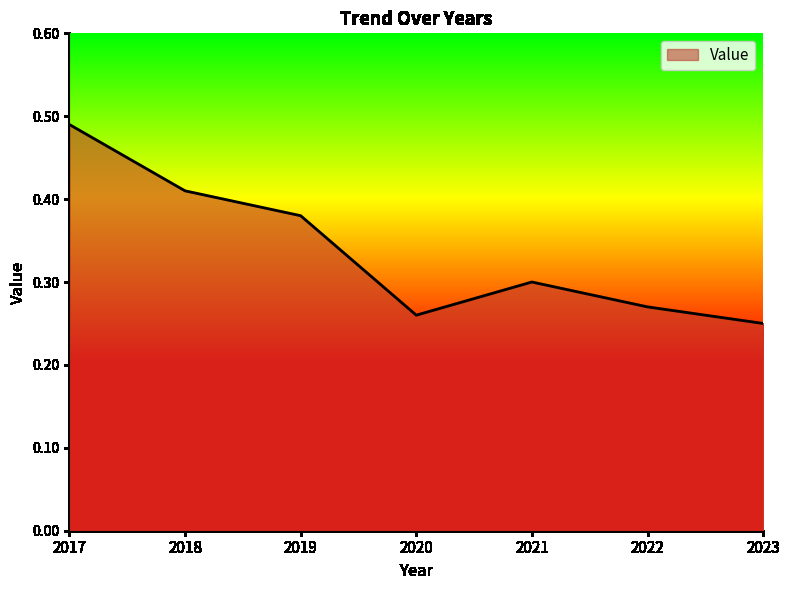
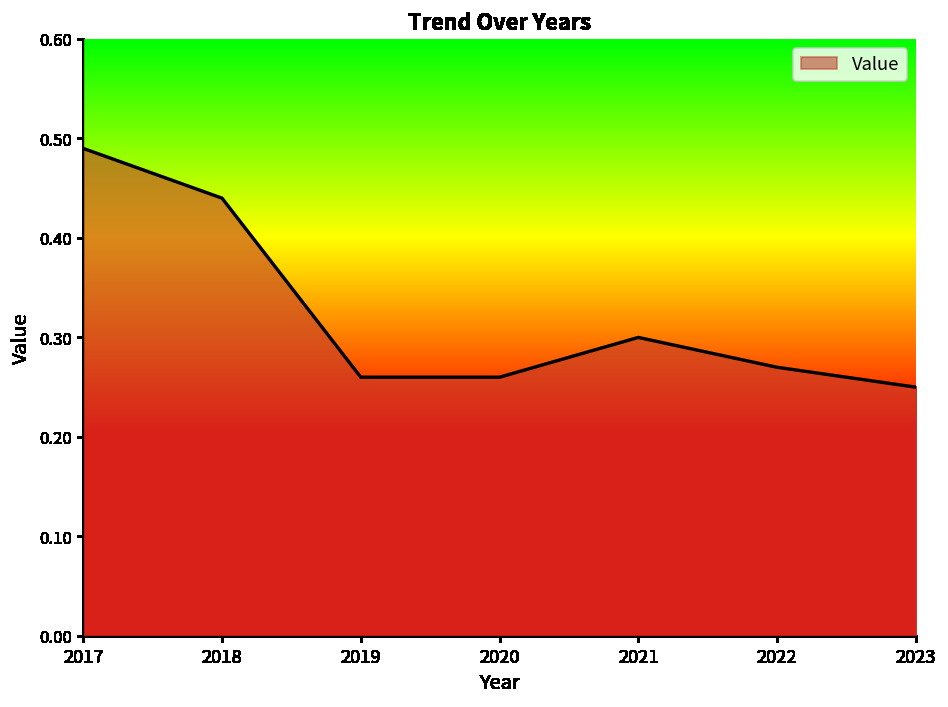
2018: 0.41 -> 0.44
2019: 0.38 -> 0.26
